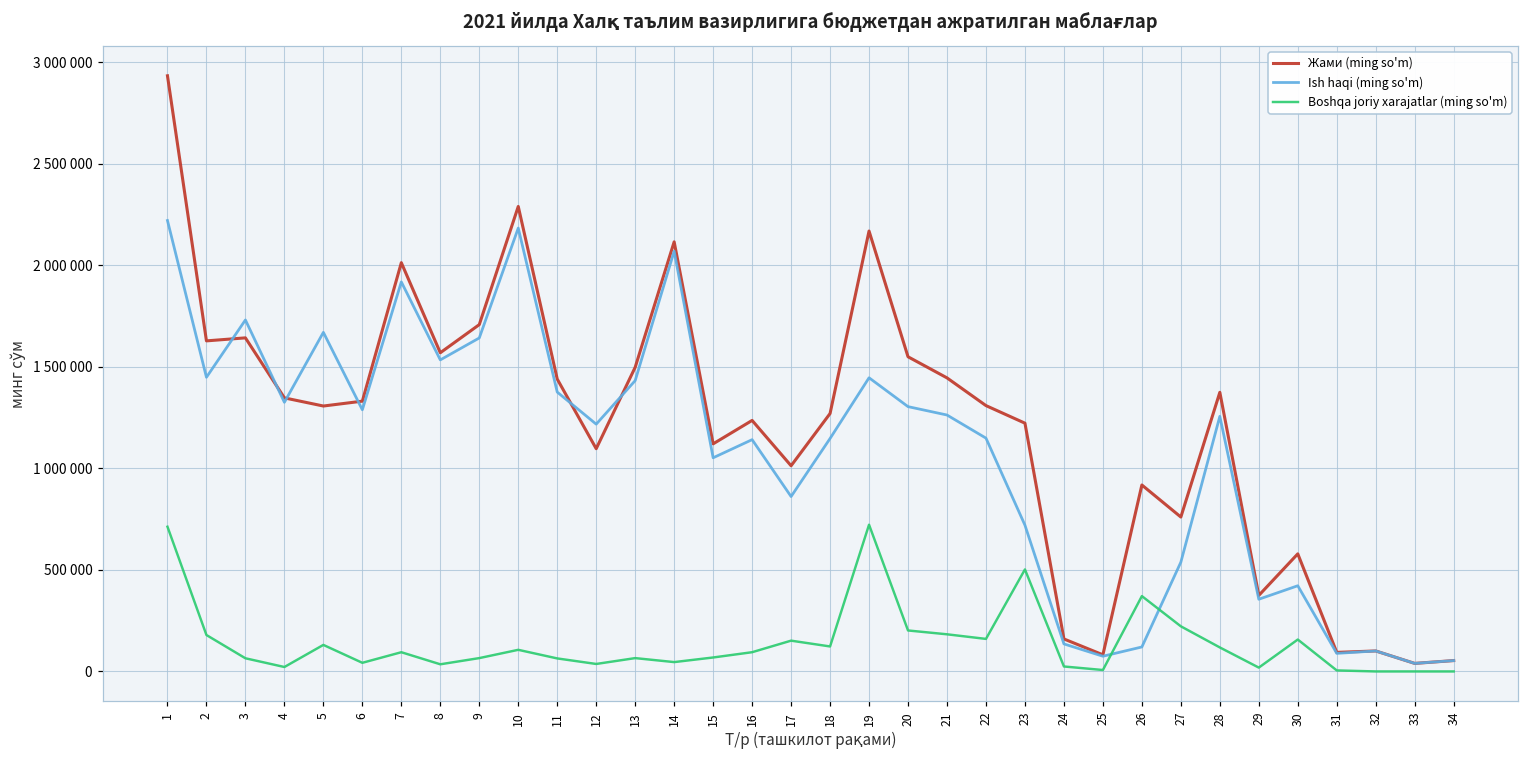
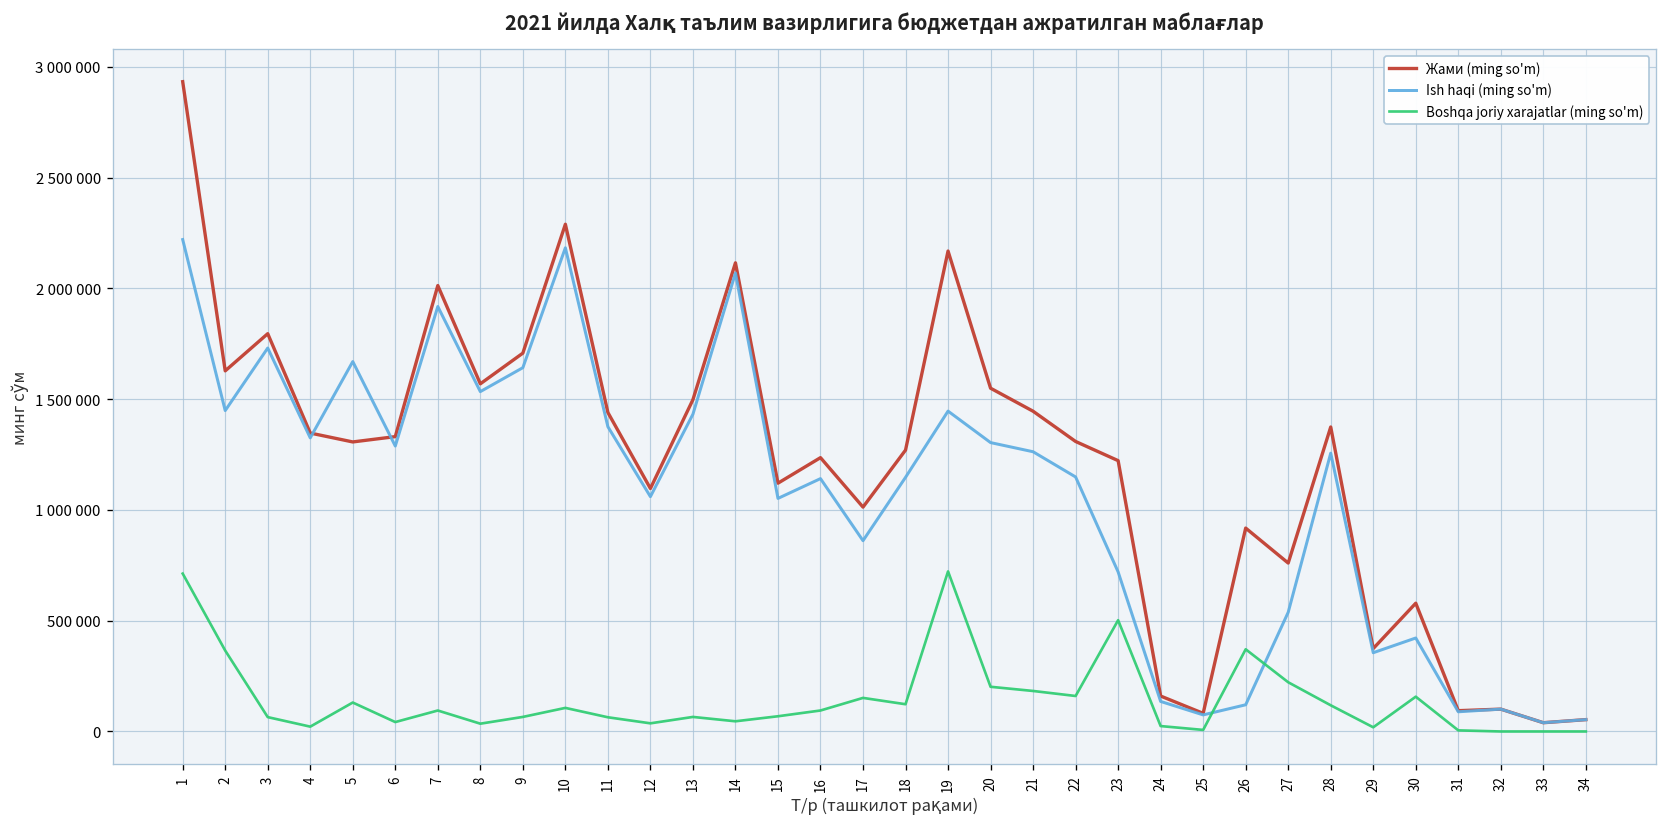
Boshqa joriy xarajatlar (ming so'm), 2: 180000 -> 370000
Жами (ming so'm), 3: 1640000 -> 1800000
Ish haqi (ming so'm), 12: 1220000 -> 1060000
